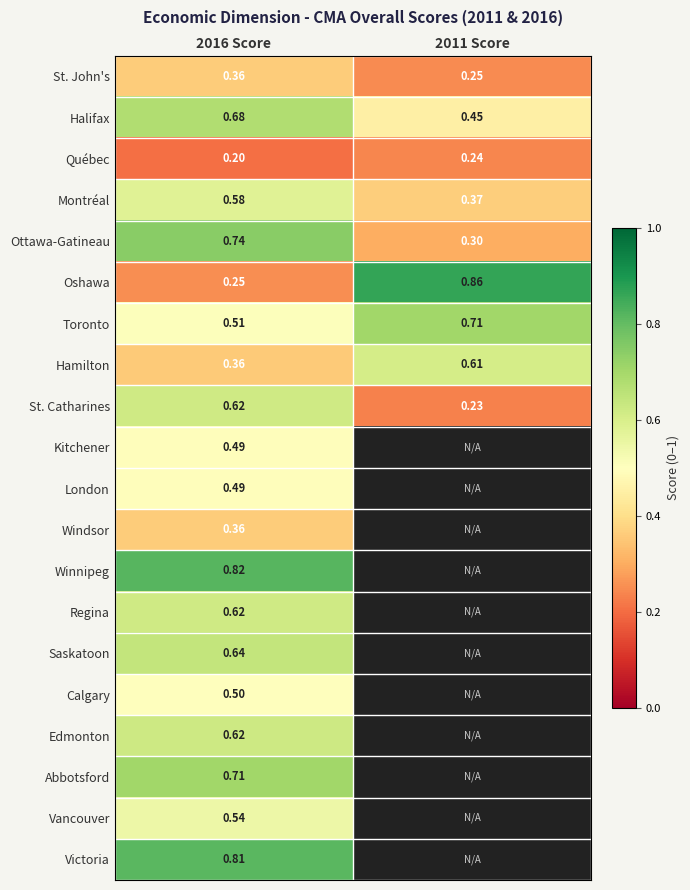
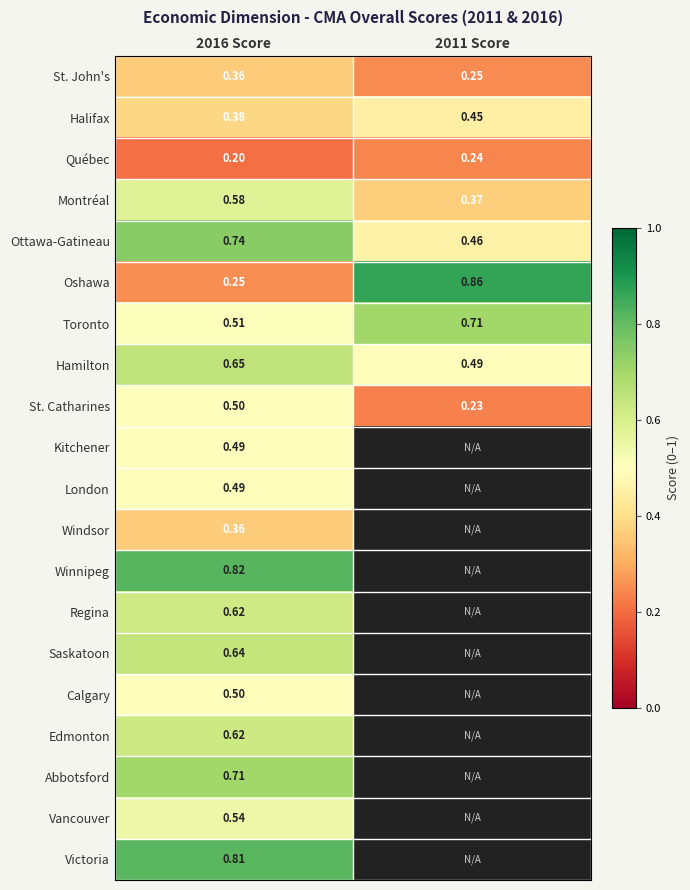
Halifax, 2016 Score: 0.68 -> 0.38
Ottawa-Gatineau, 2011 Score: 0.30 -> 0.46
Hamilton, 2016 Score: 0.36 -> 0.65
Hamilton, 2011 Score: 0.61 -> 0.49
St. Catharines, 2016 Score: 0.62 -> 0.50
